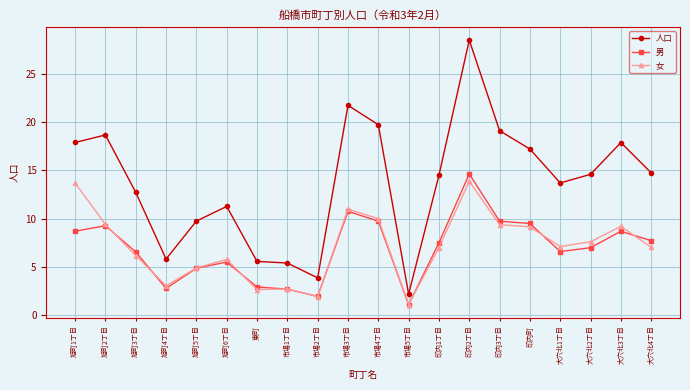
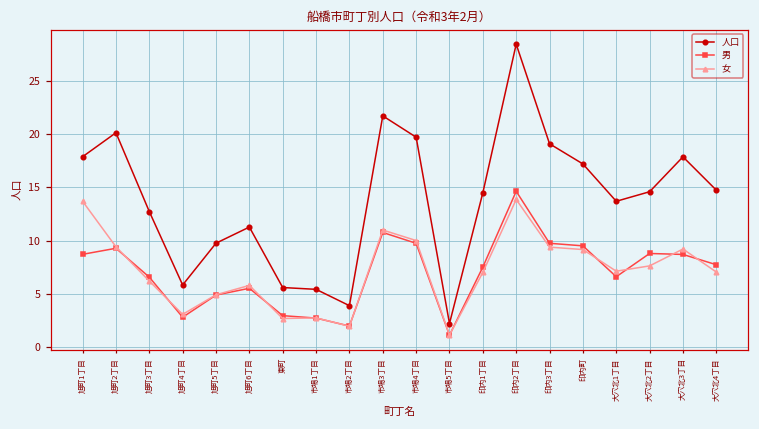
人口, 旭町2丁目: 19 -> 20
男, 大穴北2丁目: 7 -> 9
